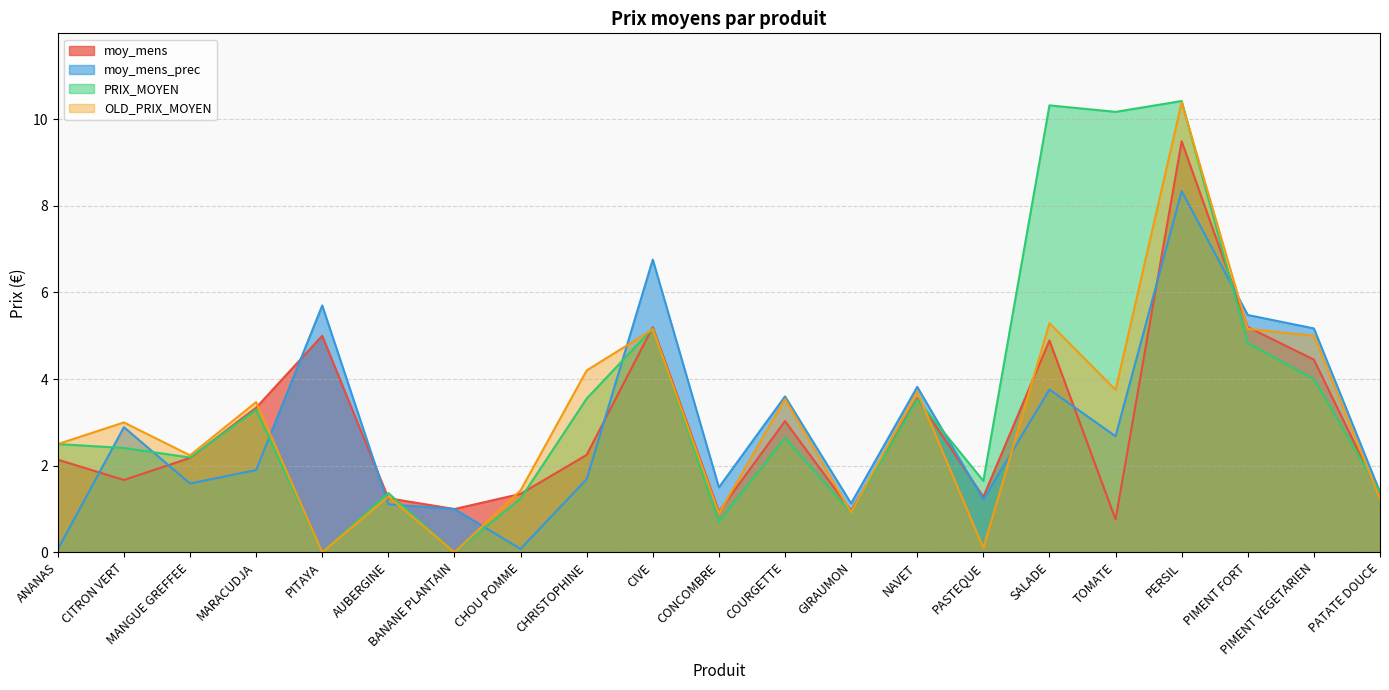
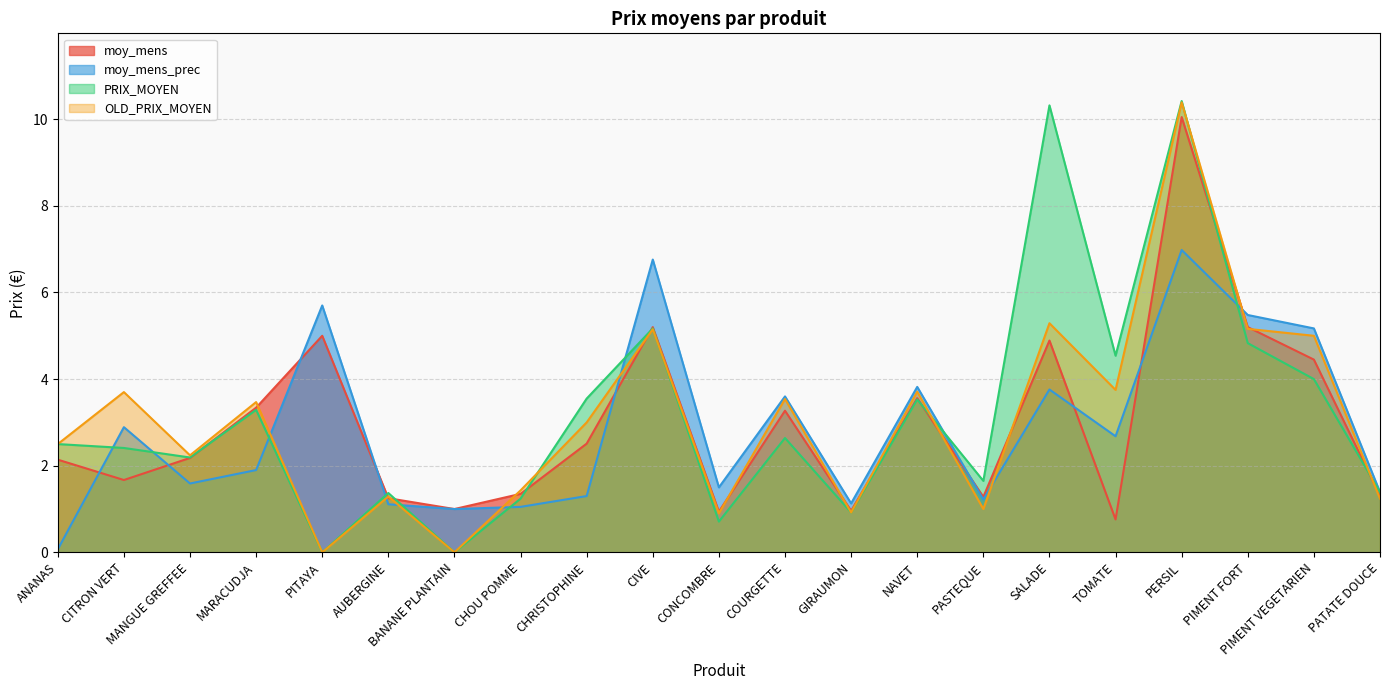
OLD_PRIX_MOYEN, CITRON VERT: 3.0 -> 3.7
moy_mens_prec, CHOU POMME: 0.1 -> 1.1
moy_mens, CHRISTOPHINE: 2.3 -> 2.5
moy_mens_prec, CHRISTOPHINE: 1.7 -> 1.3
OLD_PRIX_MOYEN, CHRISTOPHINE: 4.2 -> 3.0
moy_mens, COURGETTE: 3.0 -> 3.3
OLD_PRIX_MOYEN, PASTEQUE: 0.1 -> 1.0
PRIX_MOYEN, TOMATE: 10.2 -> 4.5
moy_mens, PERSIL: 9.5 -> 10.1
moy_mens_prec, PERSIL: 8.3 -> 7.0
